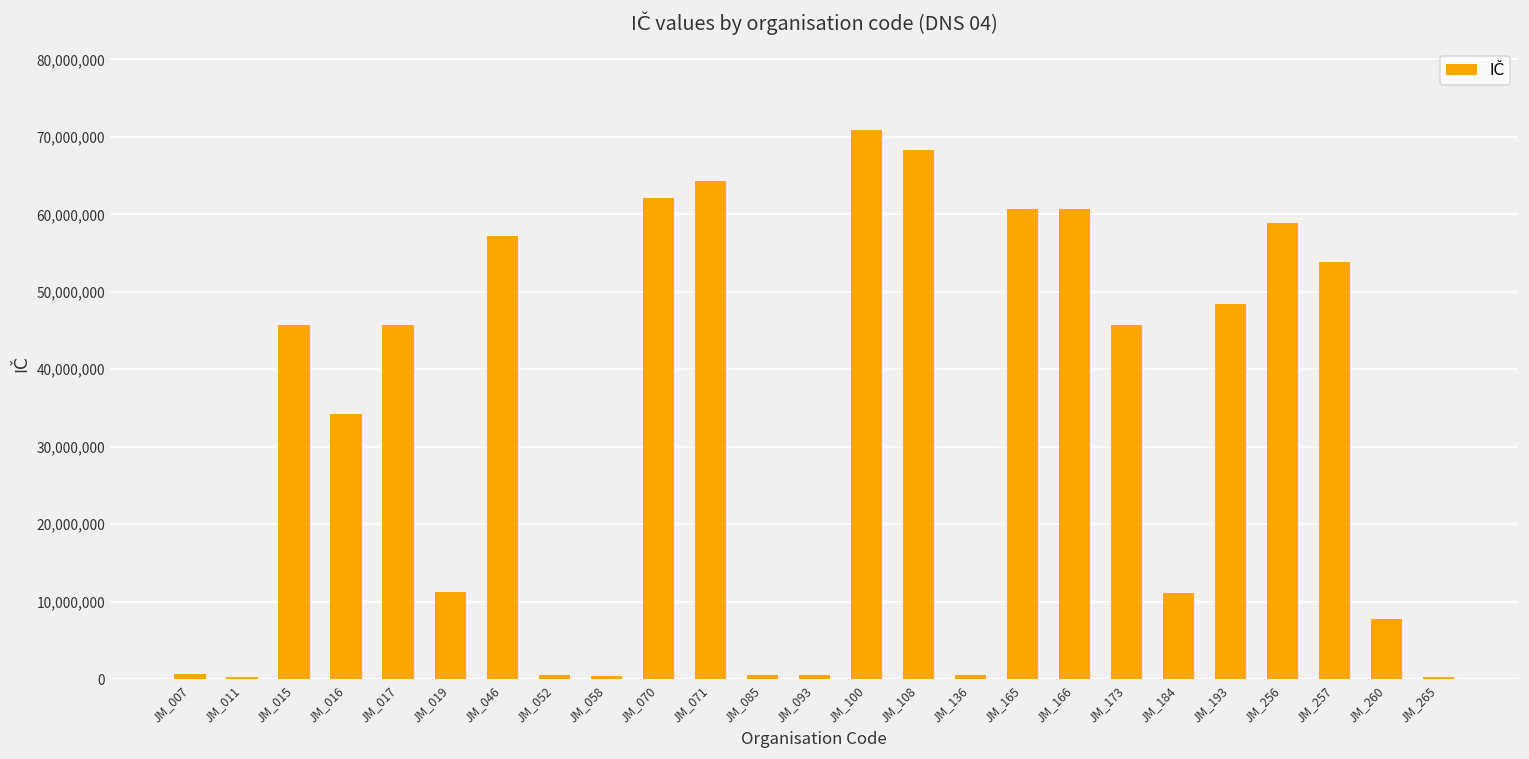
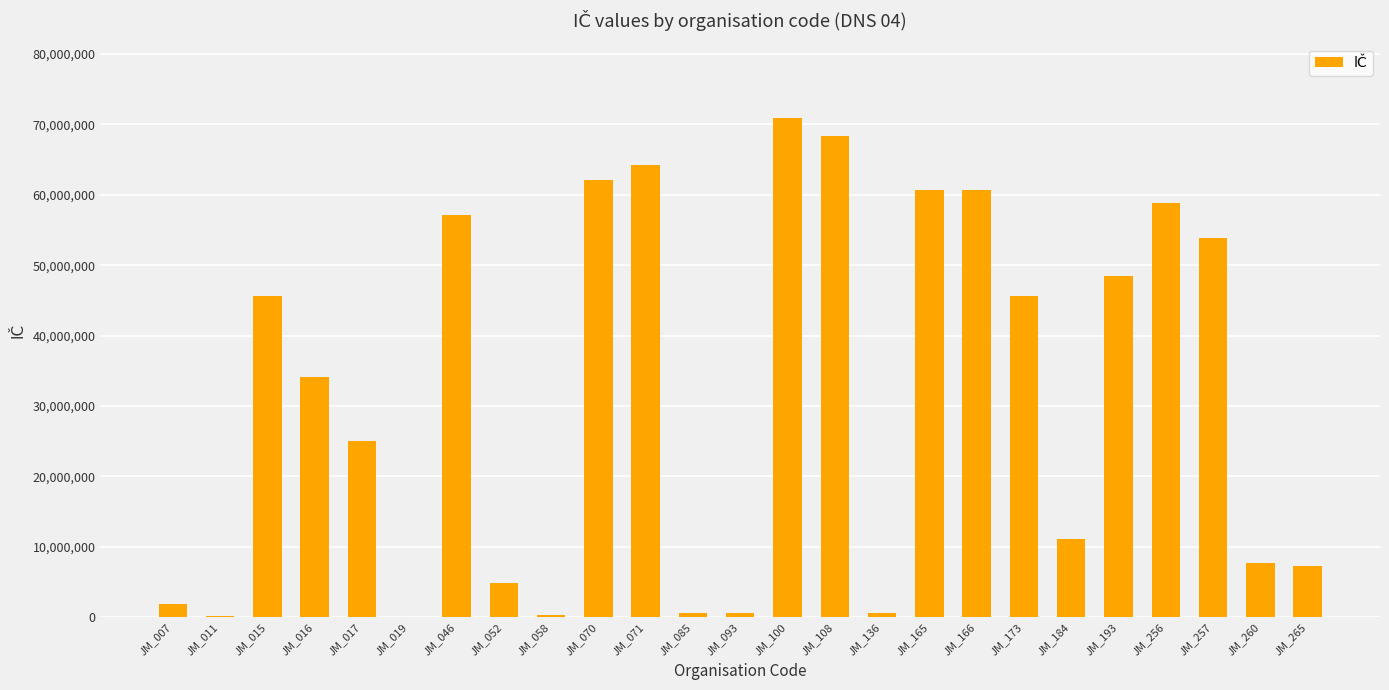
JM_007: 1,000,000 -> 2,000,000
JM_017: 46,000,000 -> 25,000,000
JM_019: 11,000,000 -> 0
JM_052: 1,000,000 -> 5,000,000
JM_265: 0 -> 7,000,000
